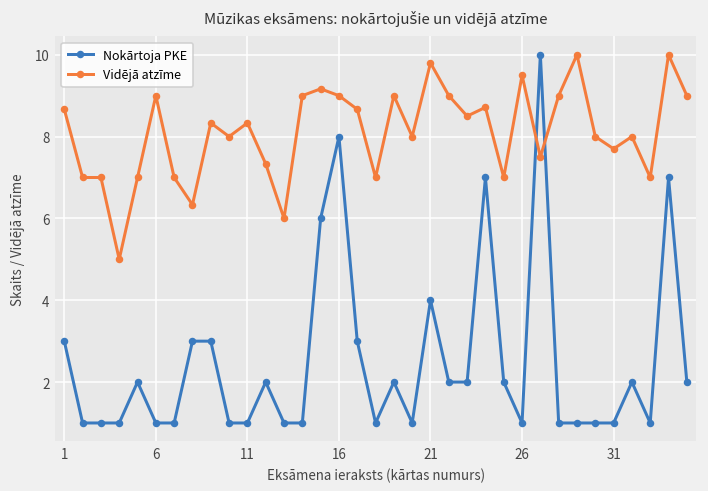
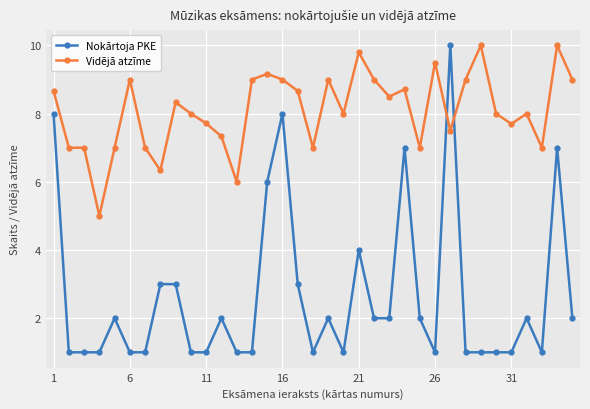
Nokārtoja PKE, 1: 3 -> 8
Vidējā atzīme, 11: 8.3 -> 7.7
